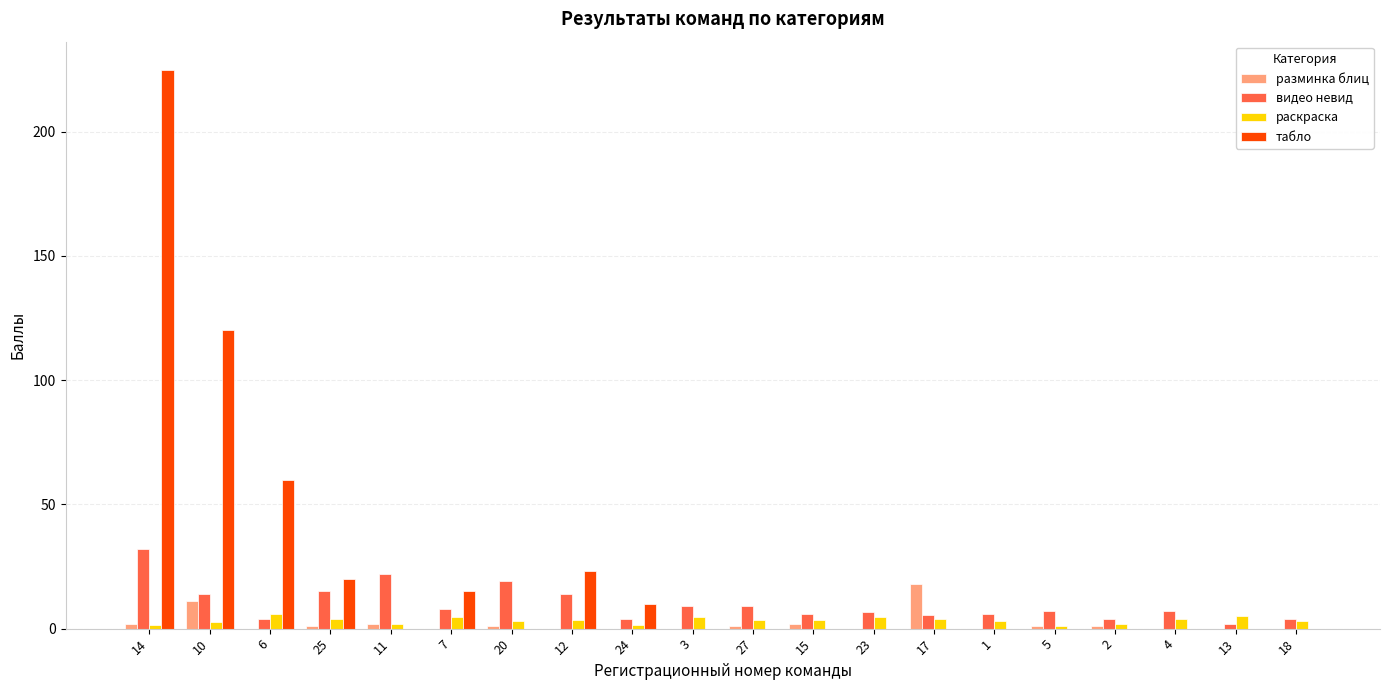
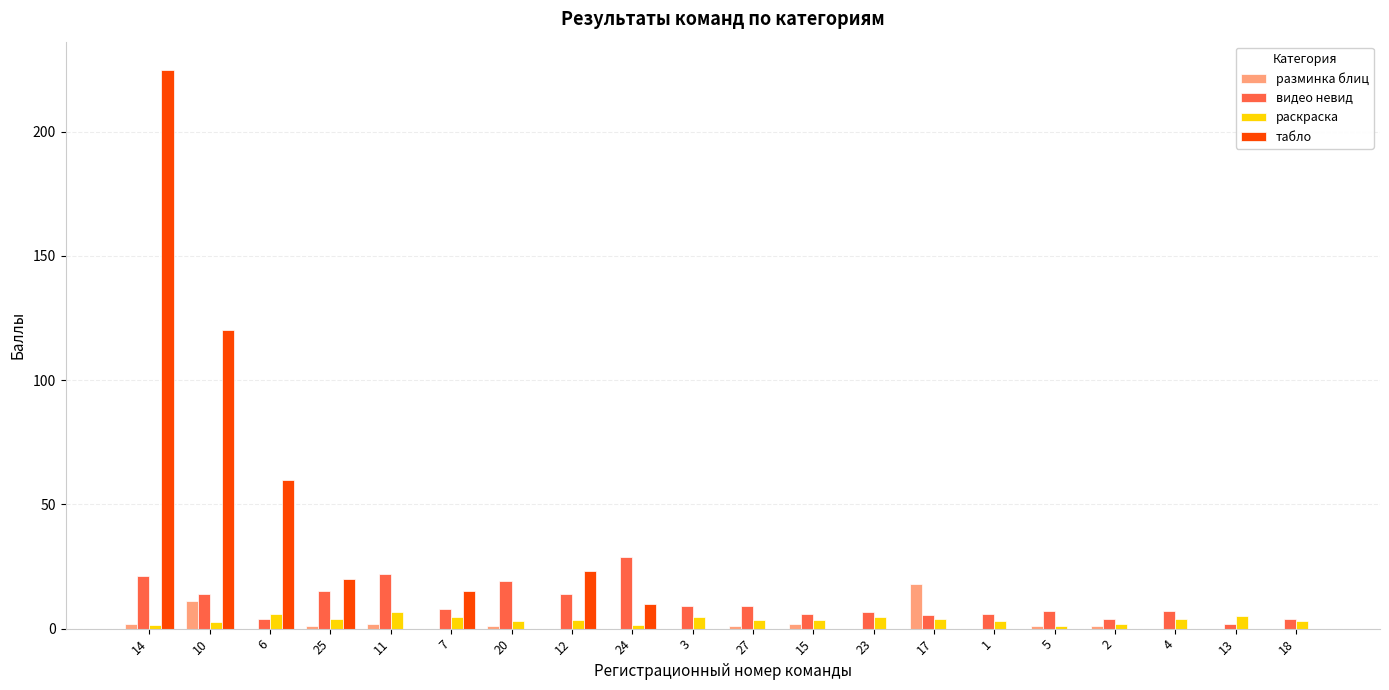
видео невид, 14: 32 -> 21
раскраска, 11: 2 -> 7
видео невид, 24: 4 -> 29
